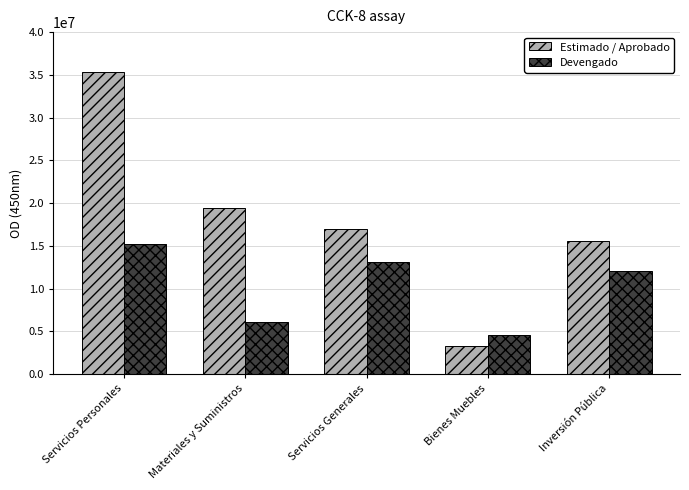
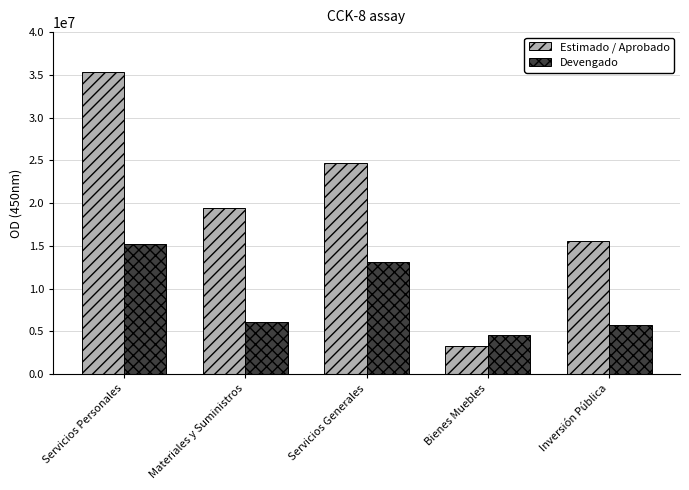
Estimado / Aprobado, Servicios Generales: 17000000 -> 25000000
Devengado, Inversión Pública: 12000000 -> 6000000
